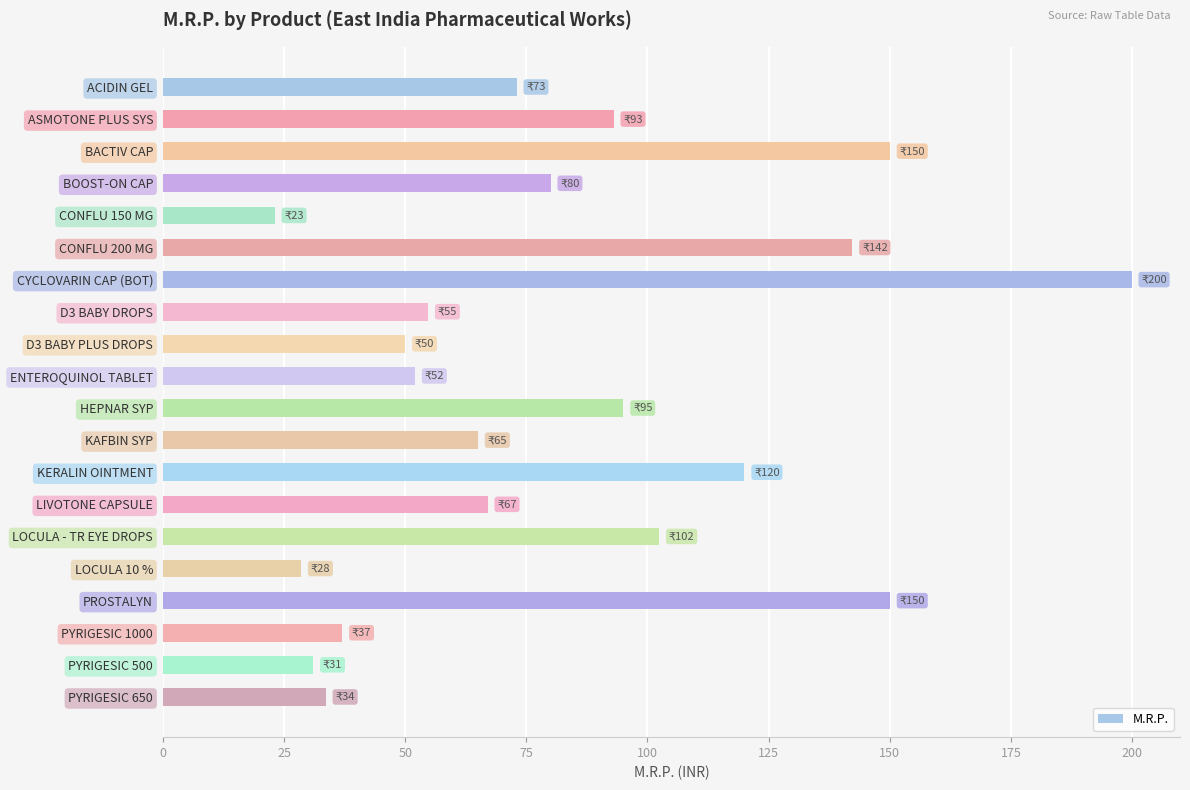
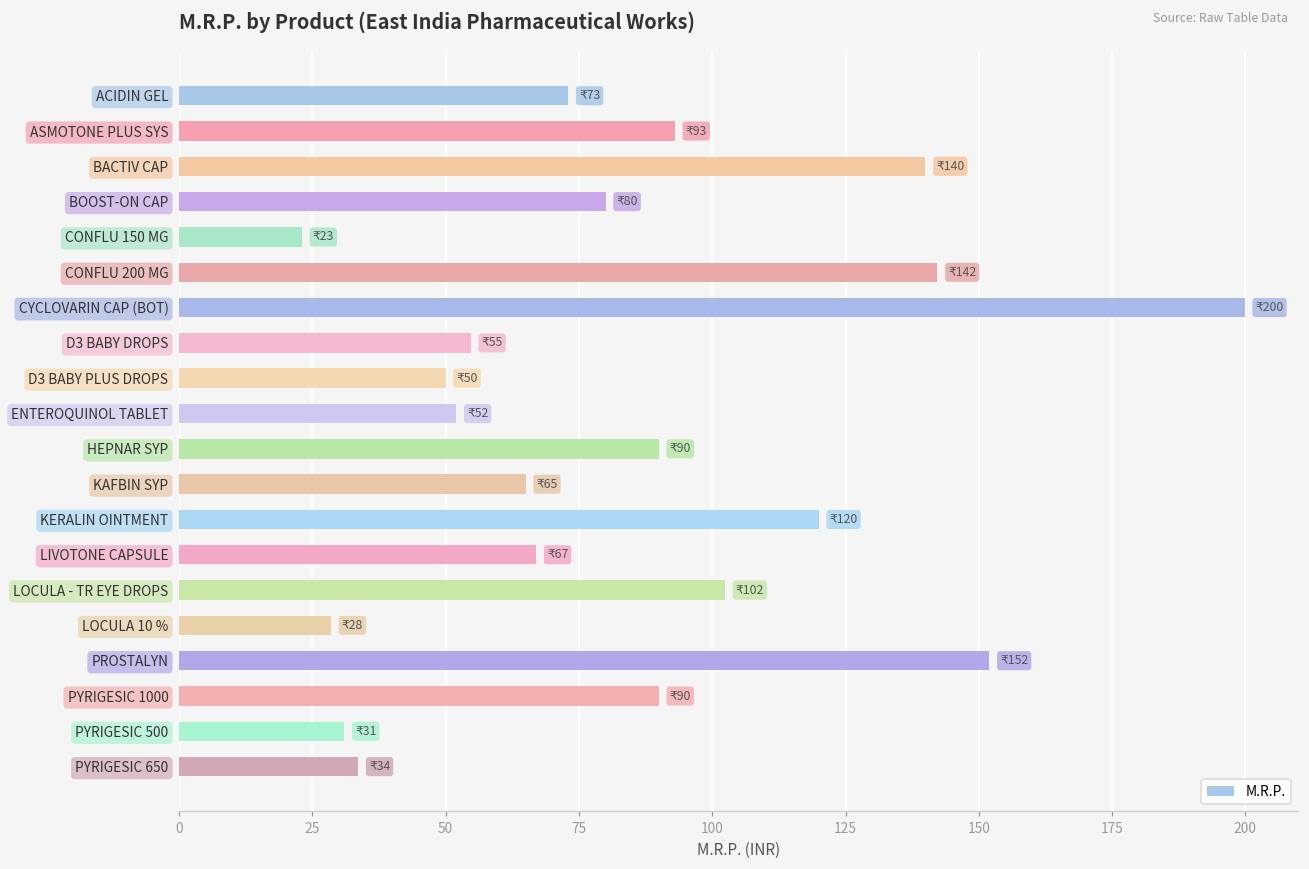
BACTIV CAP: 150 -> 140
HEPNAR SYP: 95 -> 90
PROSTALYN: 150 -> 152
PYRIGESIC 1000: 37 -> 90
